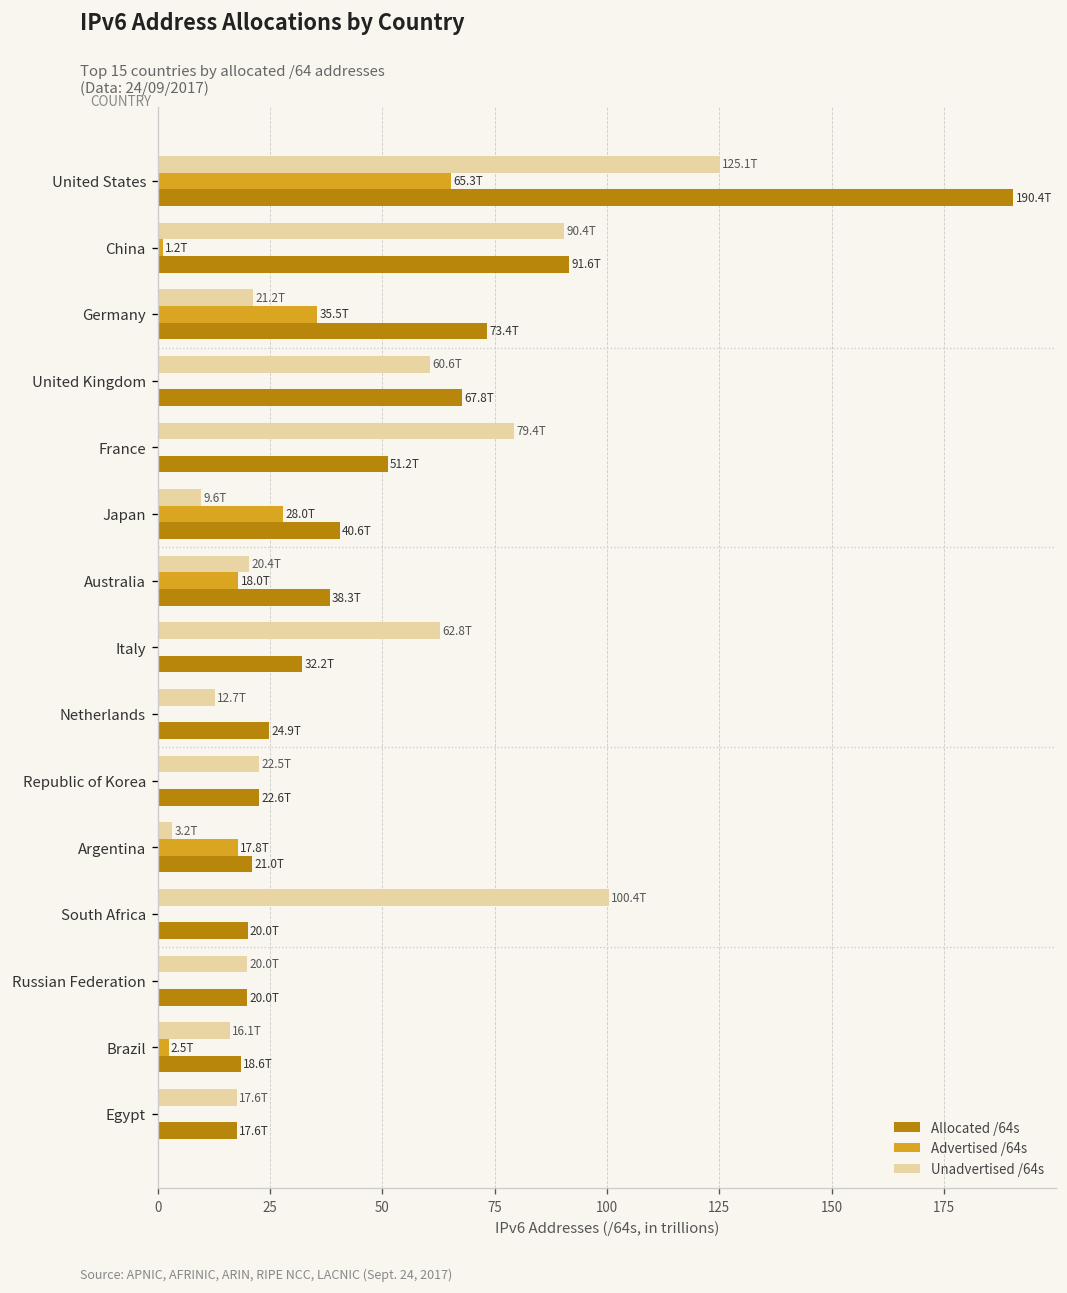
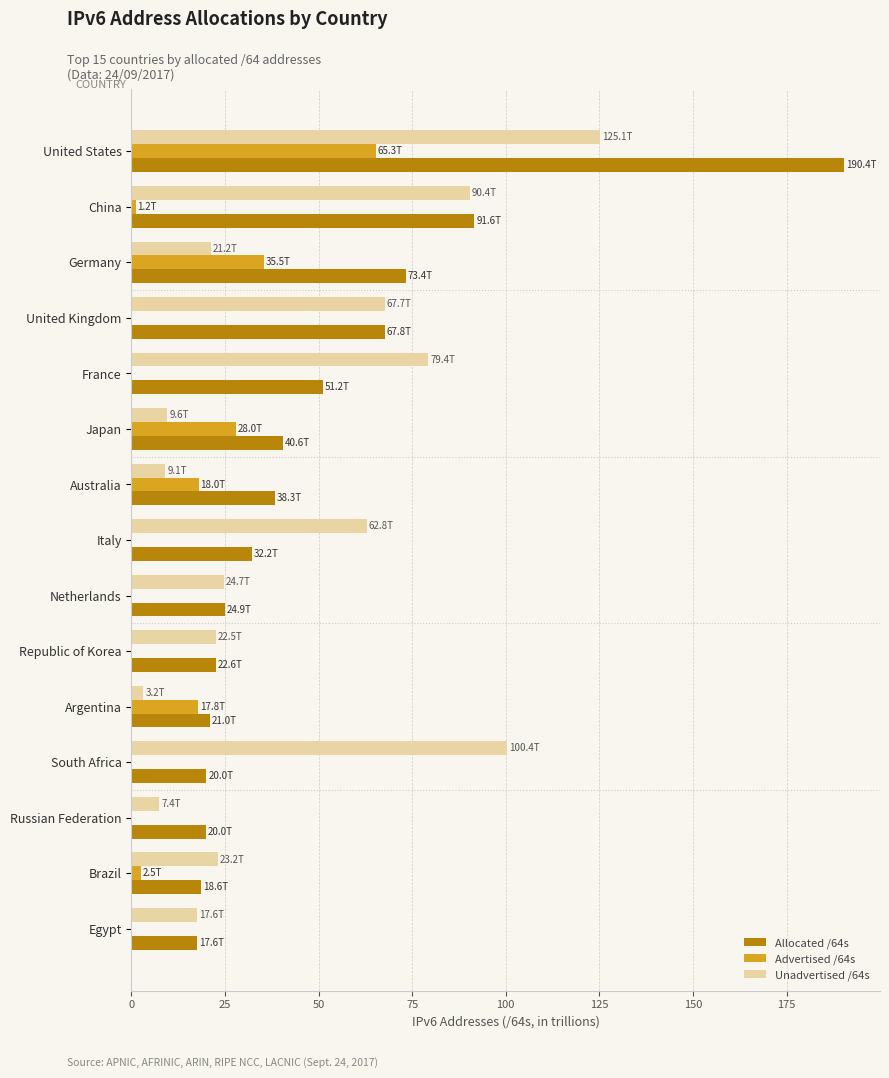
Unadvertised /64s, United Kingdom: 60.6T -> 67.7T
Unadvertised /64s, Australia: 20.4T -> 9.1T
Unadvertised /64s, Netherlands: 12.7T -> 24.7T
Unadvertised /64s, Russian Federation: 20.0T -> 7.4T
Unadvertised /64s, Brazil: 16.1T -> 23.2T
